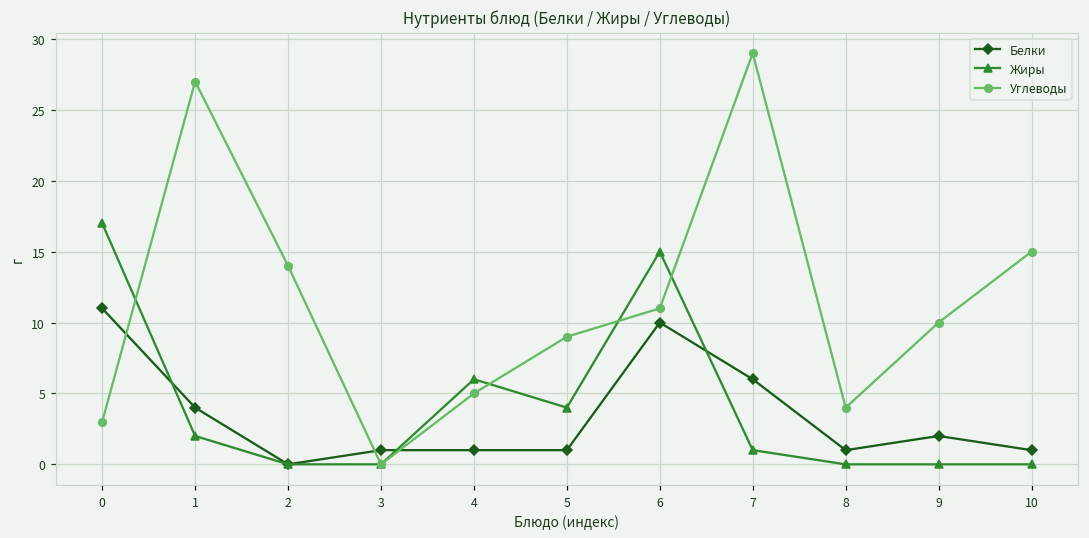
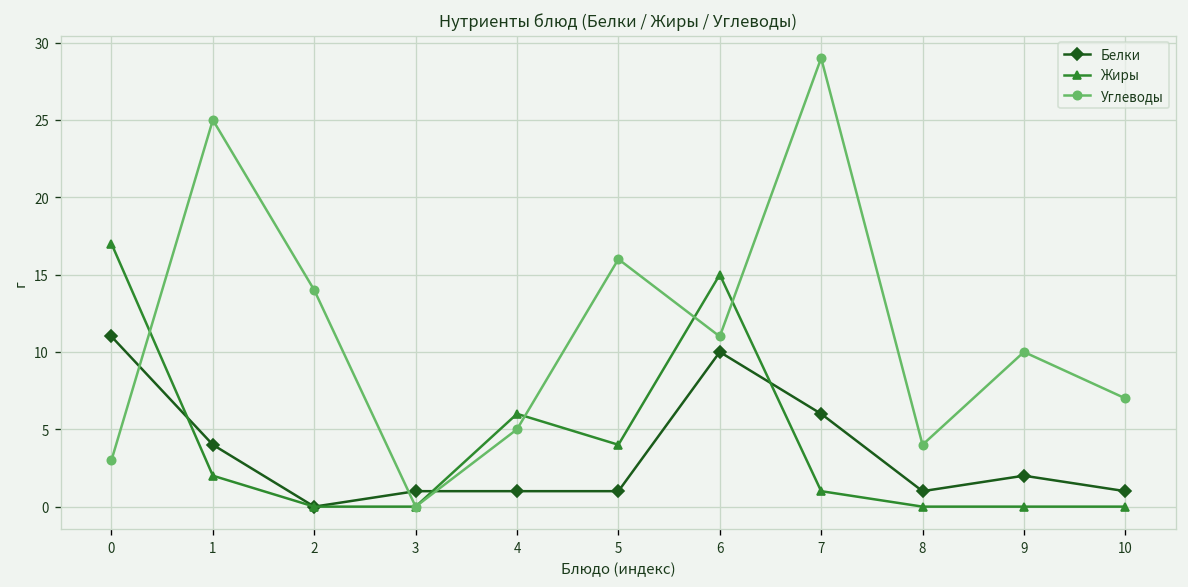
Углеводы, 1: 27 -> 25
Углеводы, 5: 9 -> 16
Углеводы, 10: 15 -> 7
